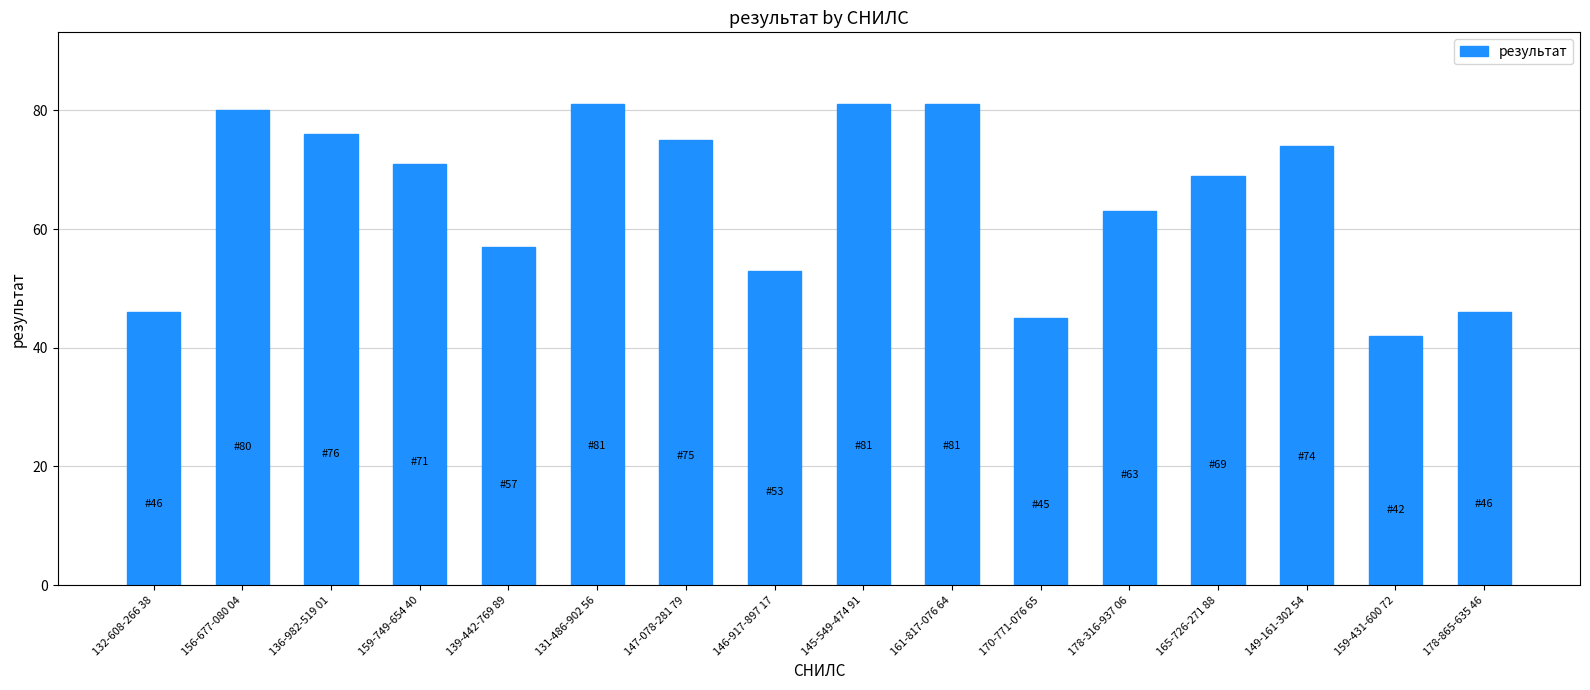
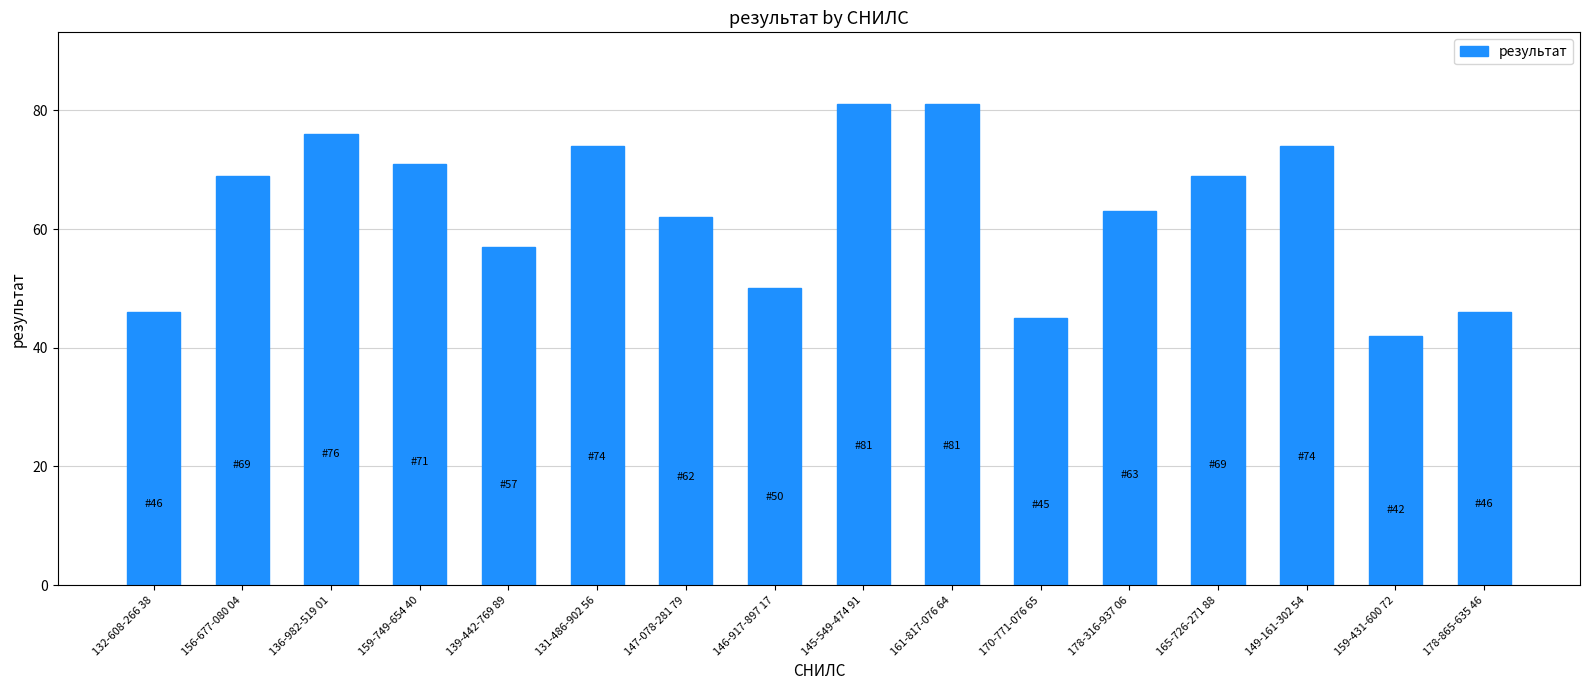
156-677-080 04: 80 -> 69
131-486-902 56: 81 -> 74
147-078-281 79: 75 -> 62
146-917-897 17: 53 -> 50
